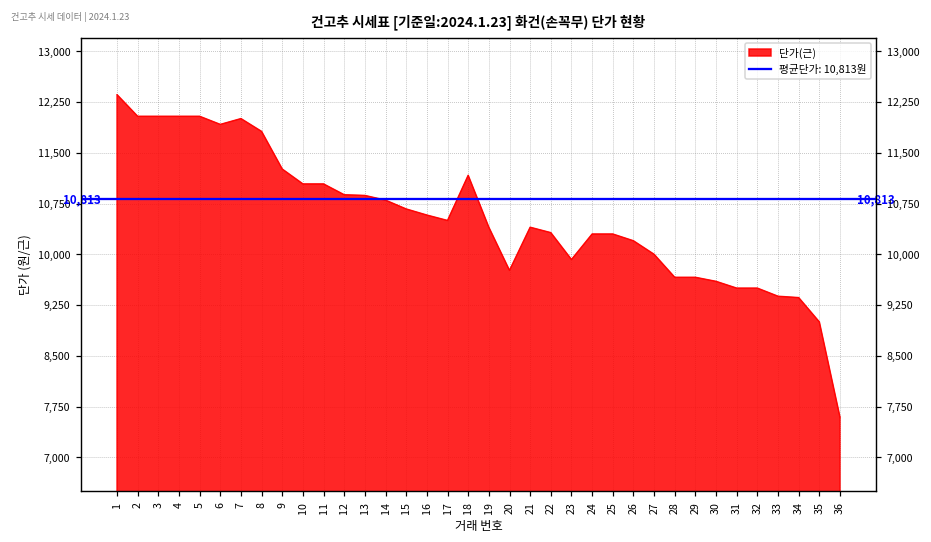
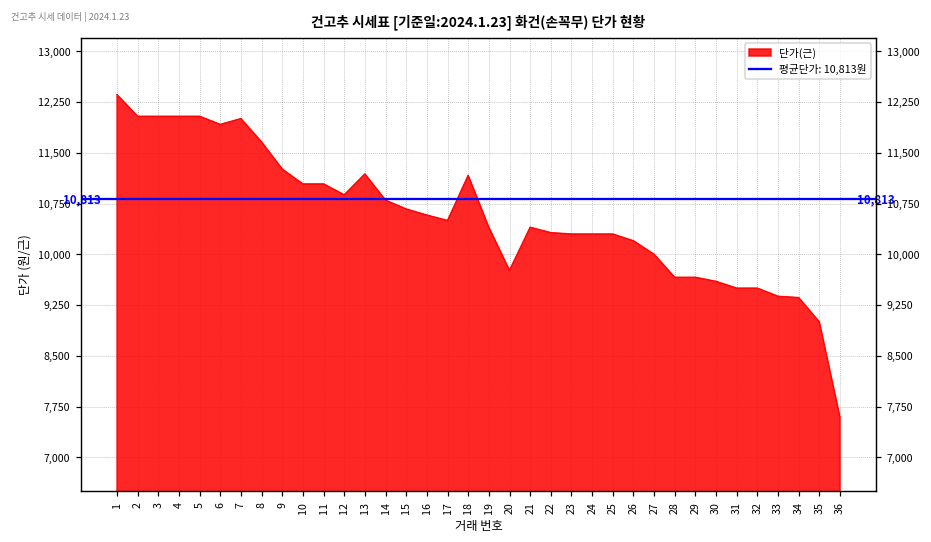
8: 11,800 -> 11,700
13: 10,900 -> 11,200
23: 9,900 -> 10,300
